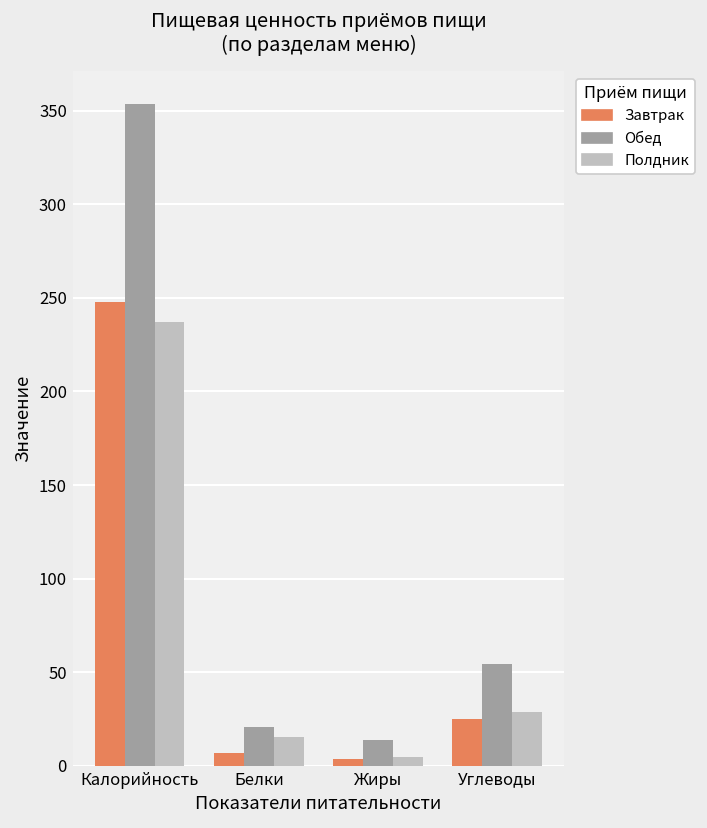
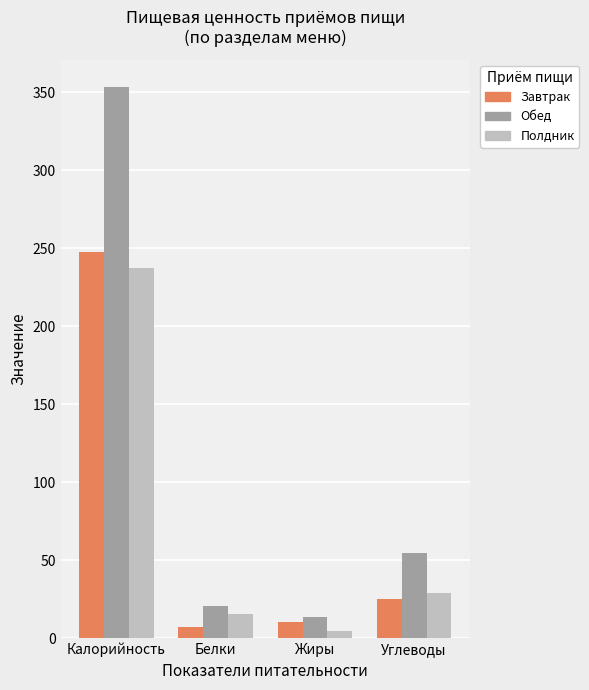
Завтрак, Жиры: 4 -> 10
